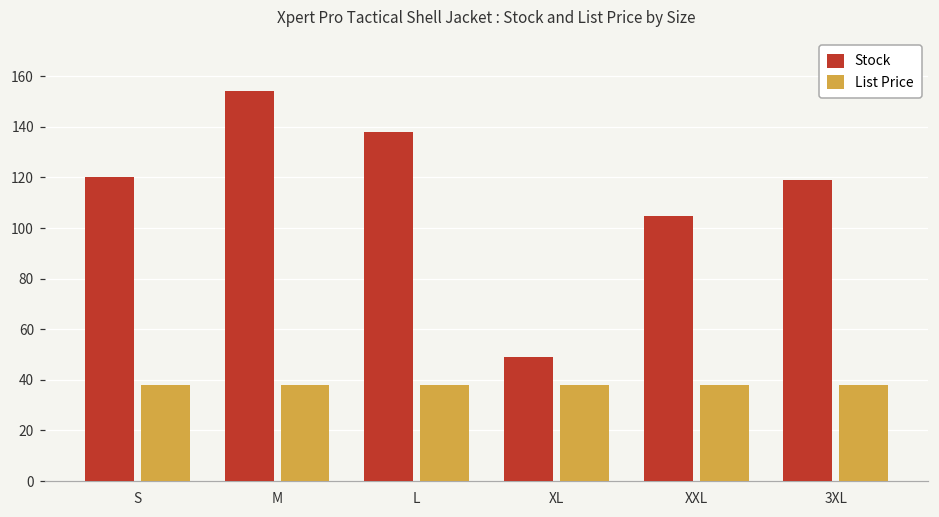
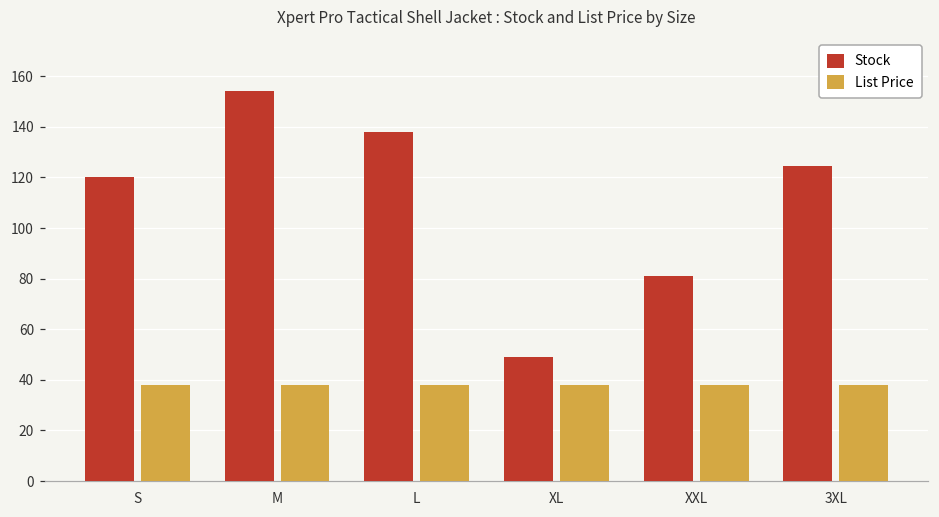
Stock, XXL: 105 -> 81
Stock, 3XL: 119 -> 125
